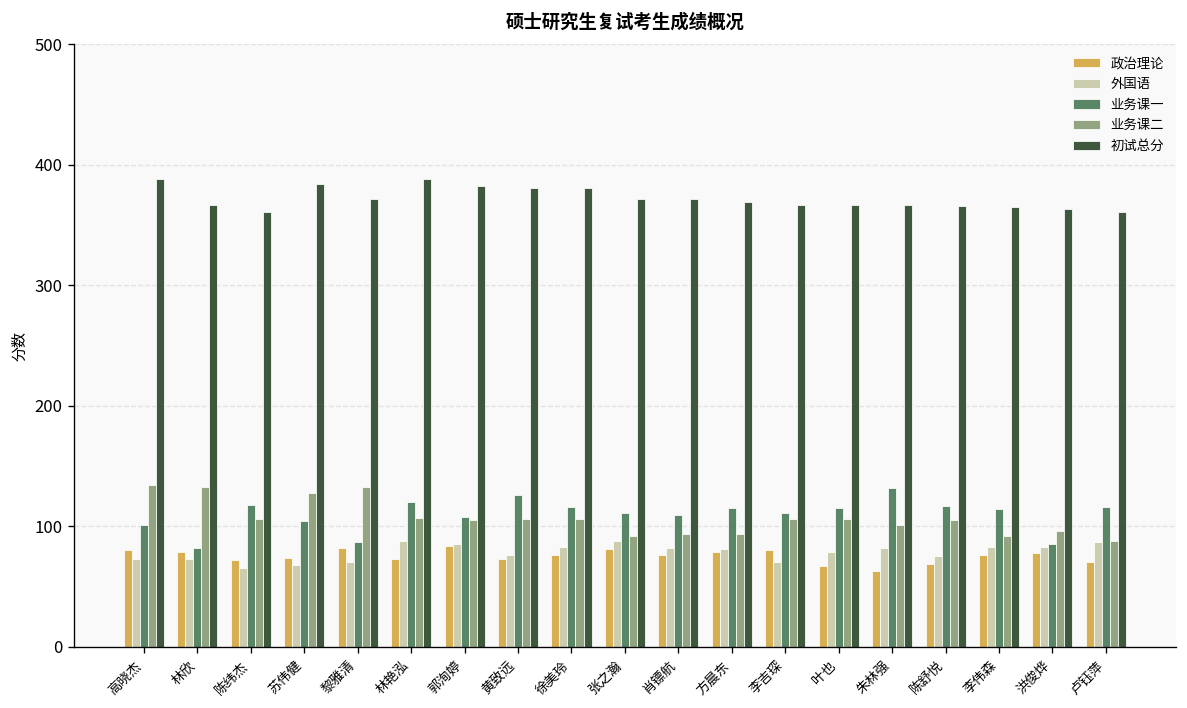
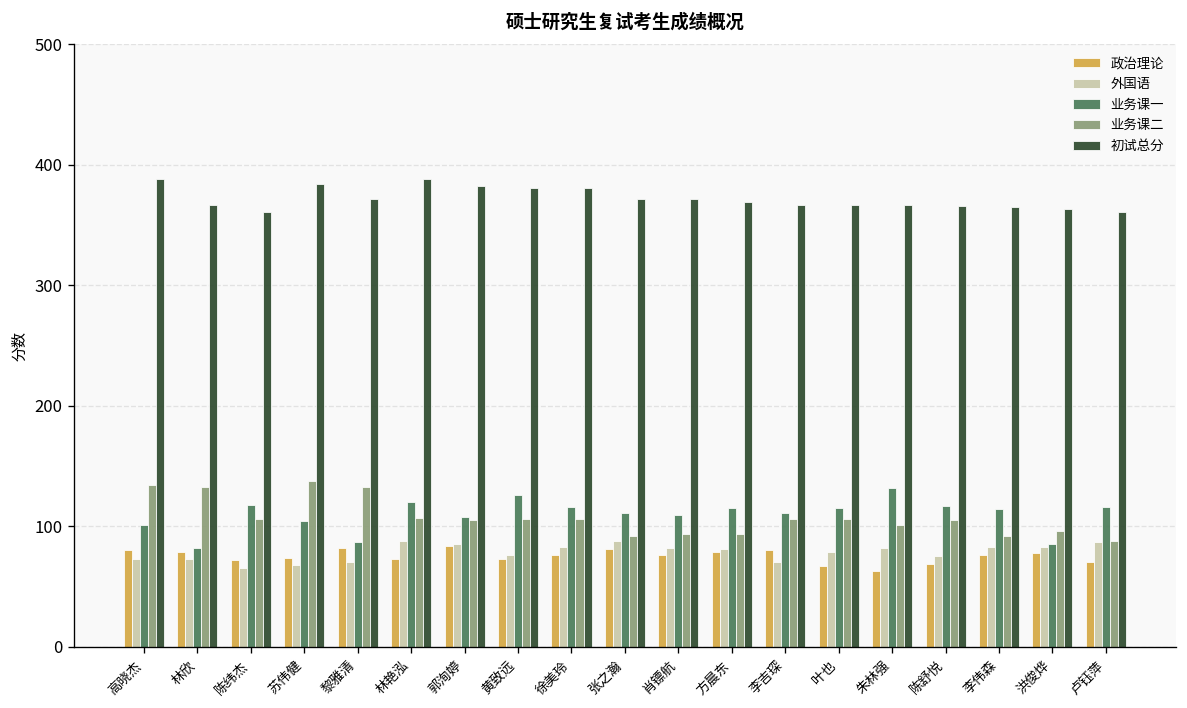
业务课二, 苏伟健: 128 -> 138
